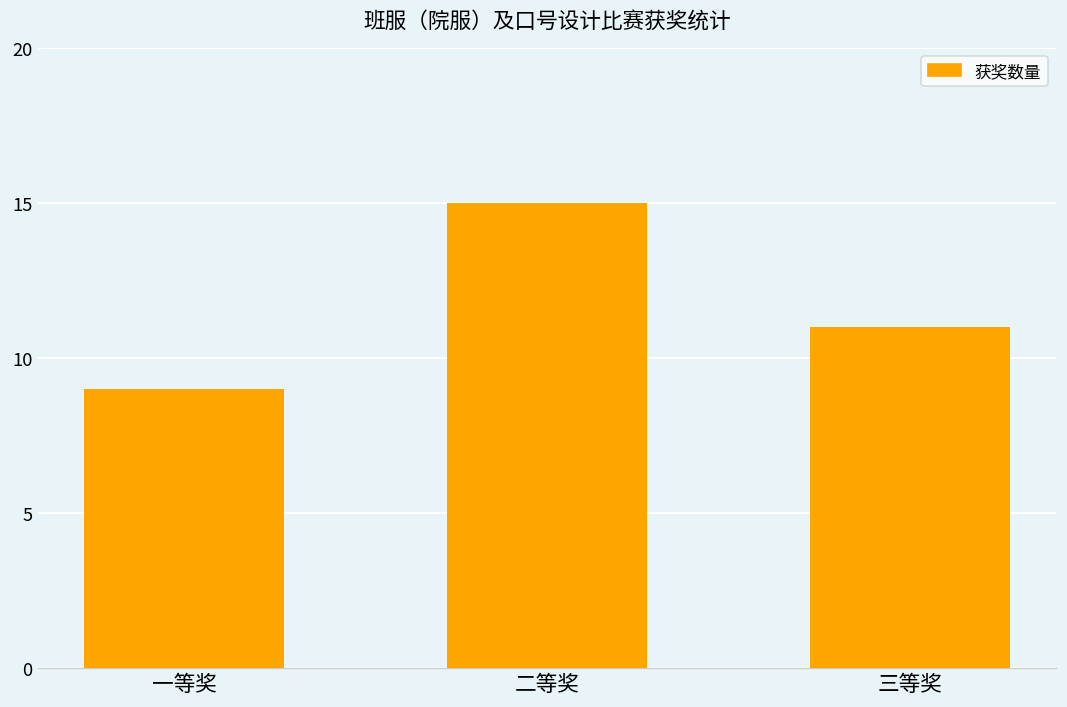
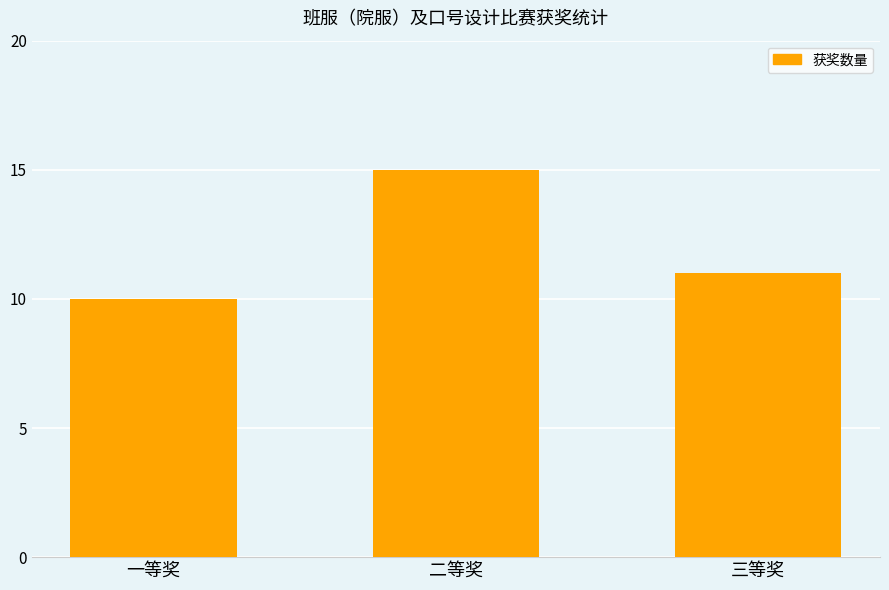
一等奖: 9 -> 10
